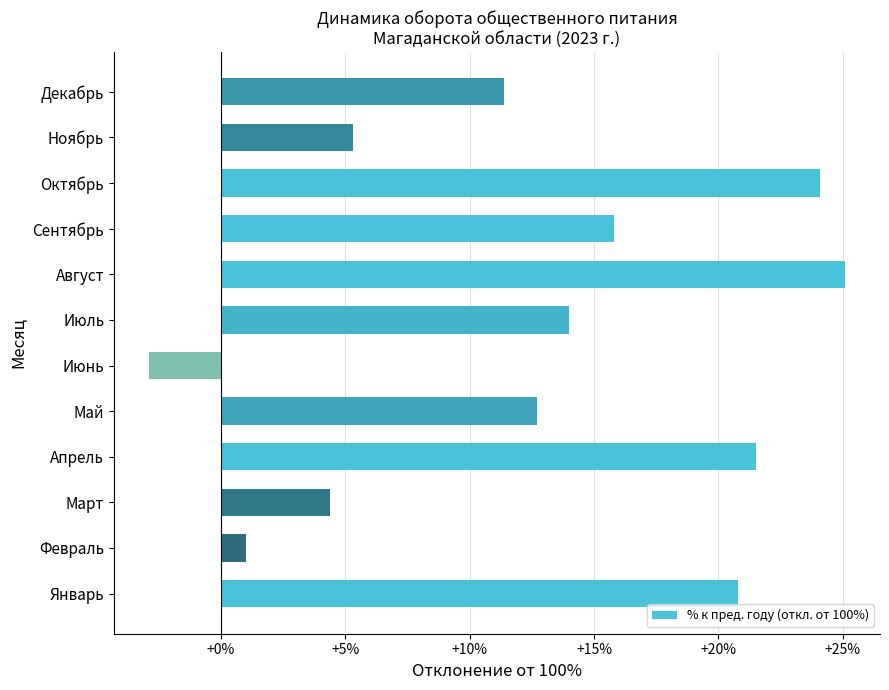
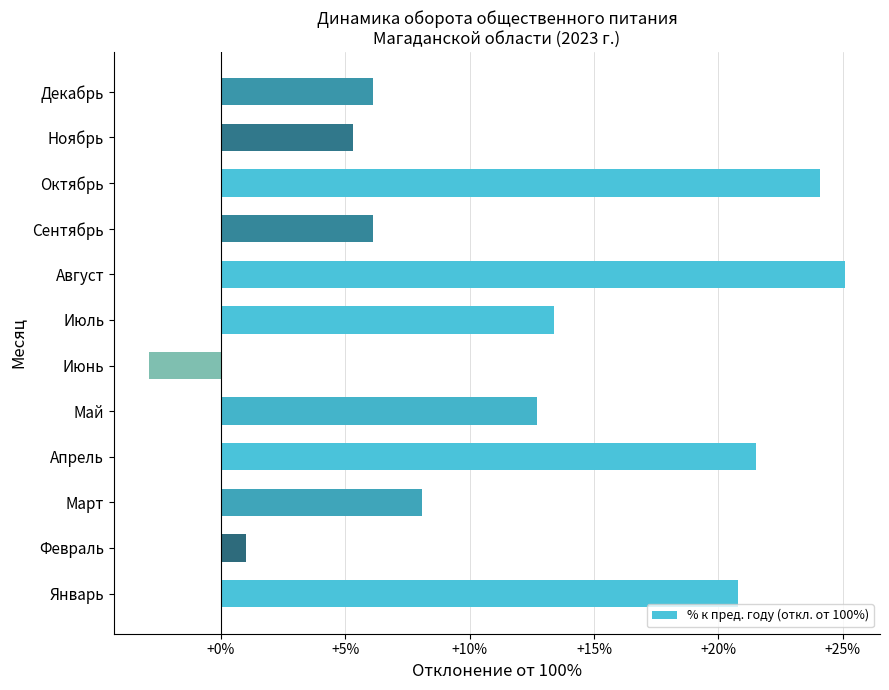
Декабрь: +11.4% -> +6.1%
Сентябрь: +15.8% -> +6.1%
Июль: +14.0% -> +13.4%
Март: +4.4% -> +8.1%
